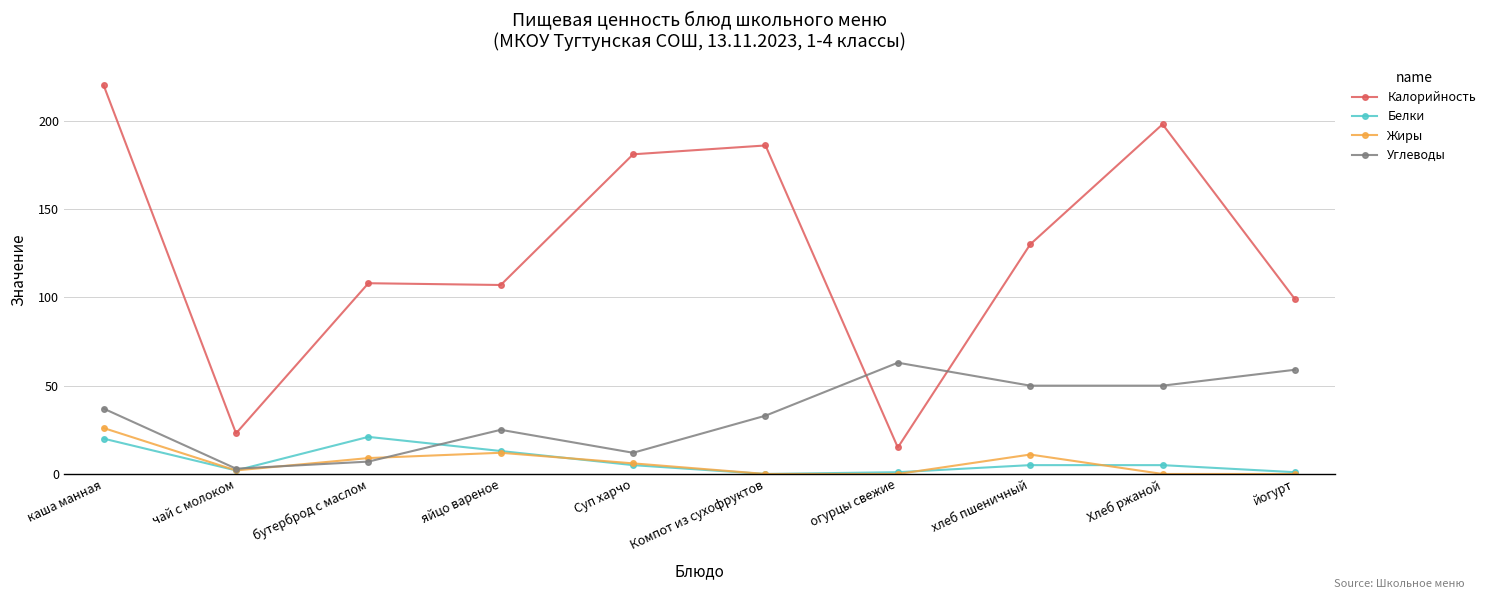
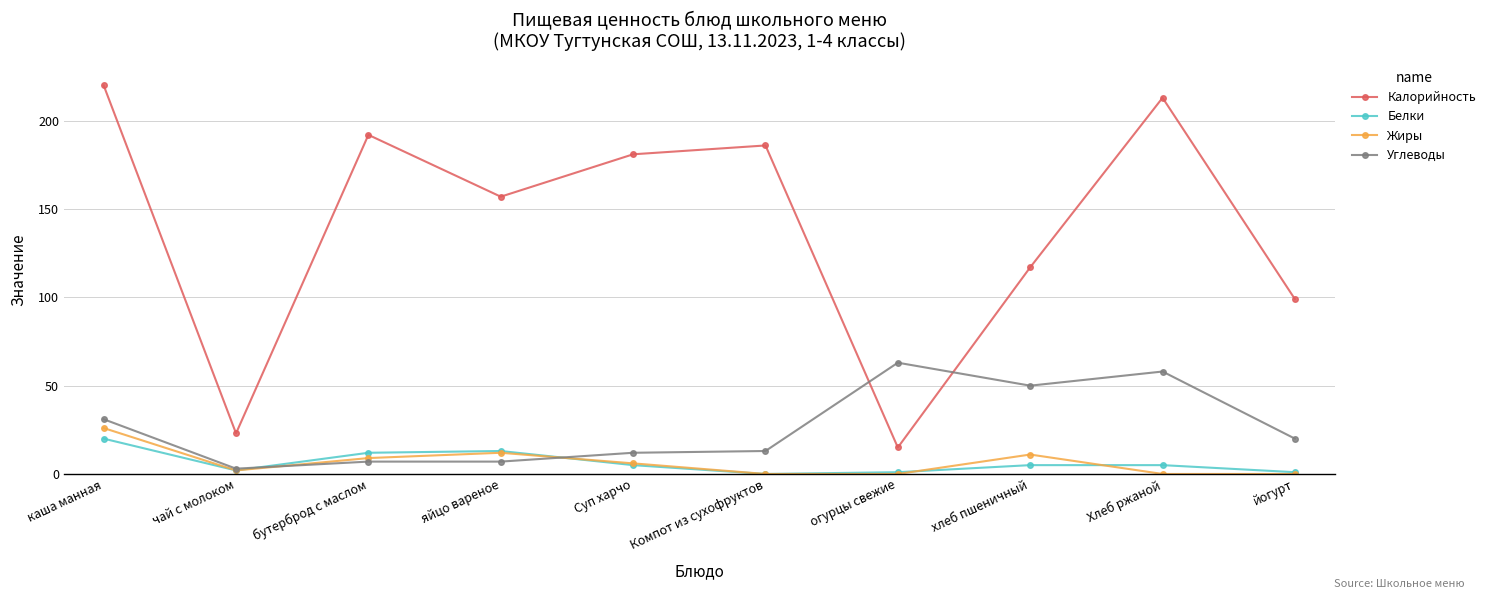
Углеводы, каша манная: 37 -> 31
Калорийность, бутерброд с маслом: 108 -> 192
Белки, бутерброд с маслом: 21 -> 12
Калорийность, яйцо вареное: 107 -> 157
Углеводы, яйцо вареное: 25 -> 7
Углеводы, Компот из сухофруктов: 33 -> 13
Калорийность, хлеб пшеничный: 130 -> 117
Калорийность, Хлеб ржаной: 198 -> 213
Углеводы, Хлеб ржаной: 50 -> 58
Углеводы, йогурт: 59 -> 20
